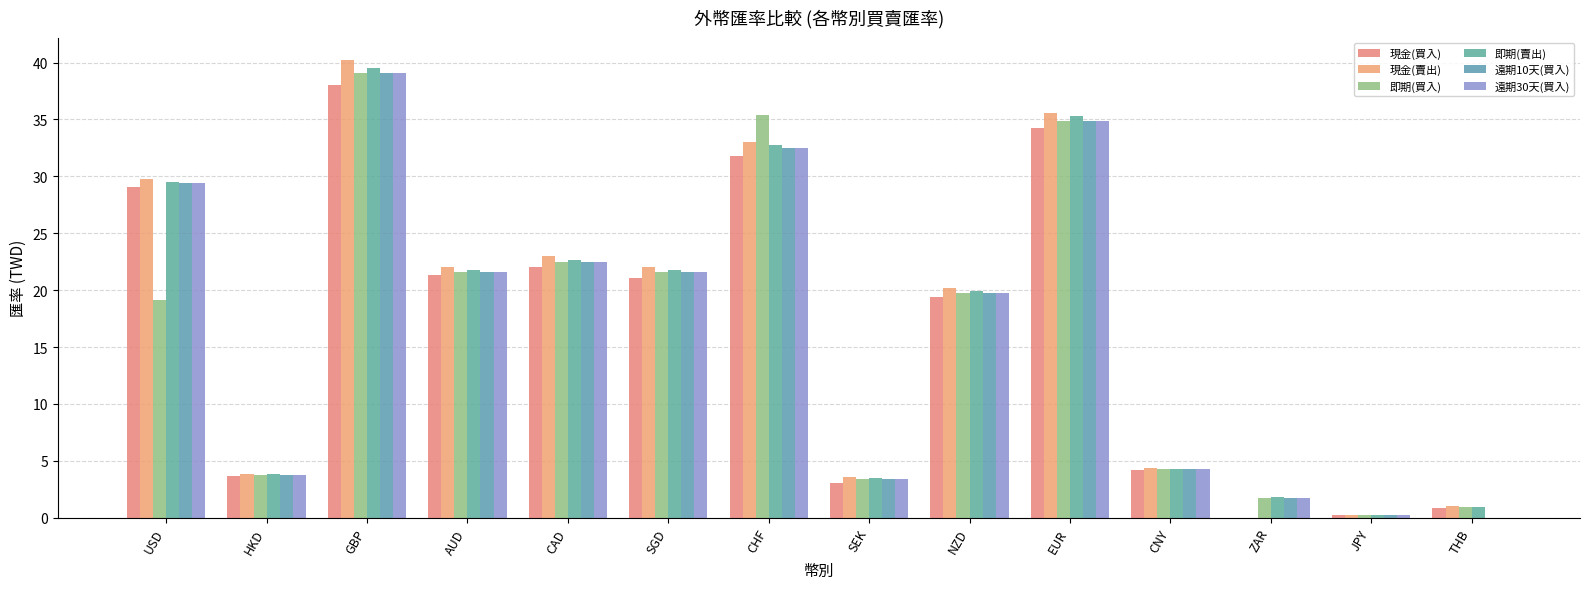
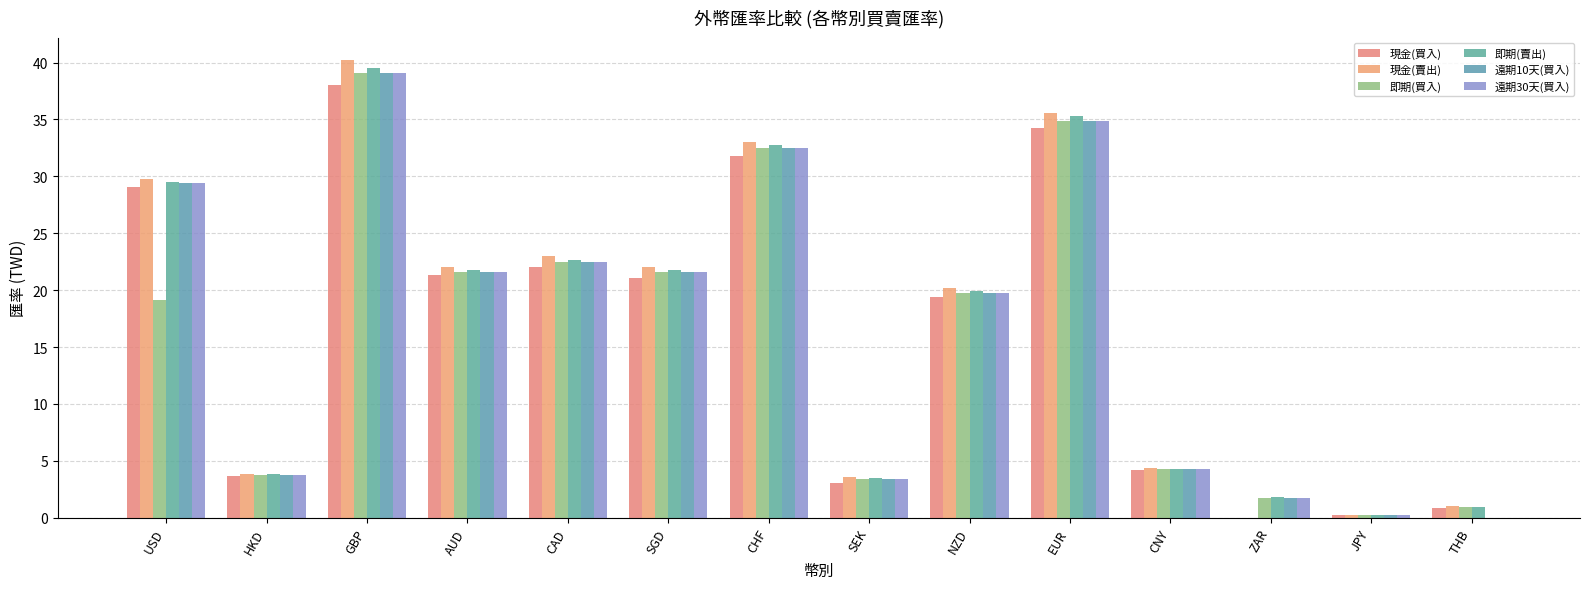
即期(買入), CHF: 35.4 -> 32.5
